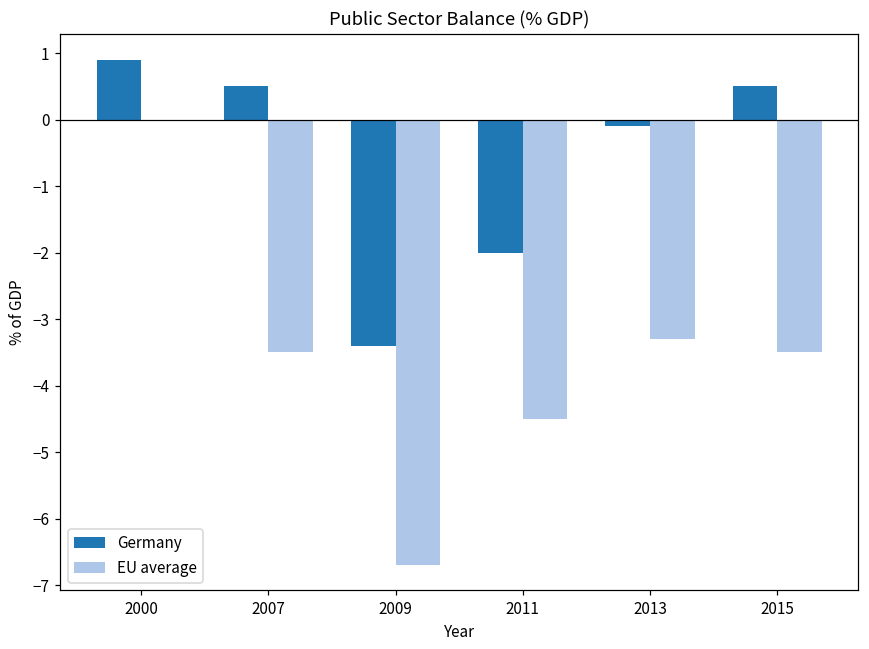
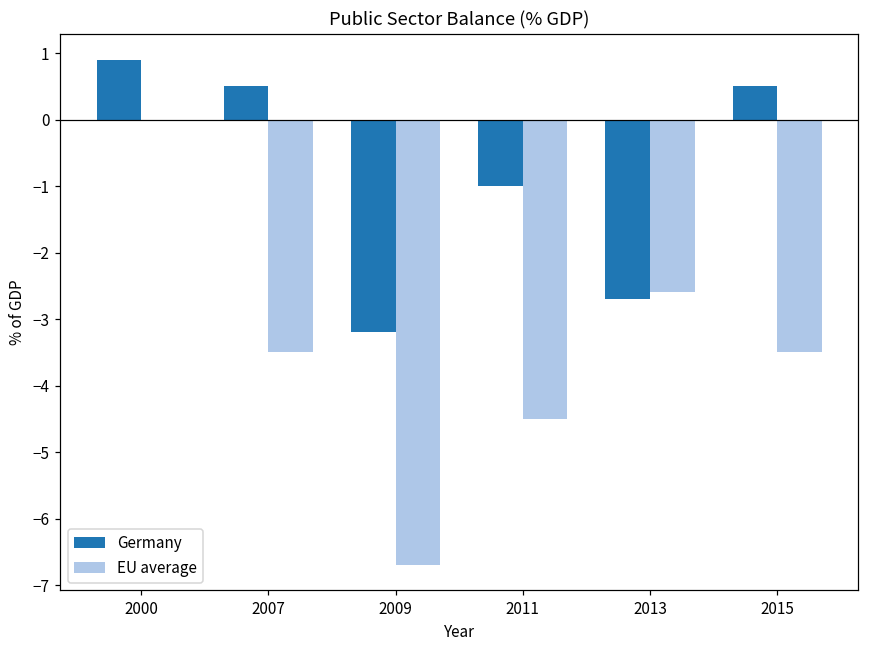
Germany, 2009: -3.4 -> -3.2
Germany, 2011: -2 -> -1
Germany, 2013: -0.1 -> -2.7
EU average, 2013: -3.3 -> -2.6
